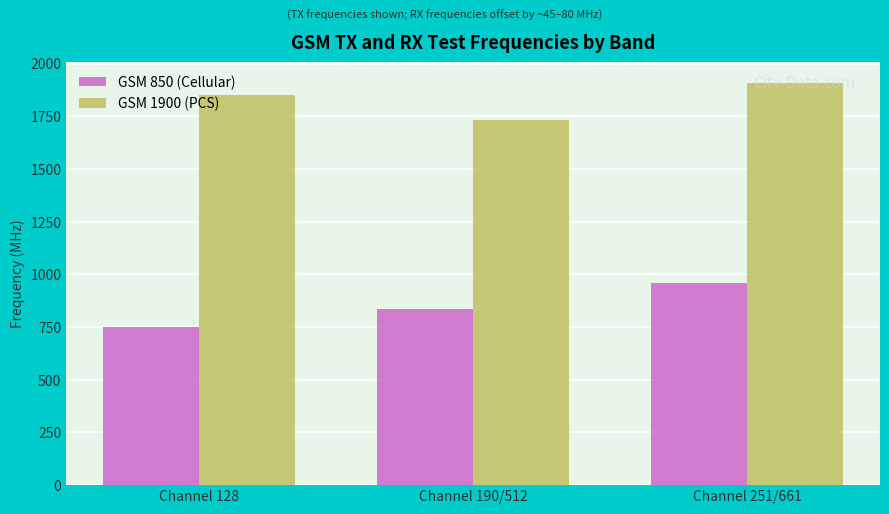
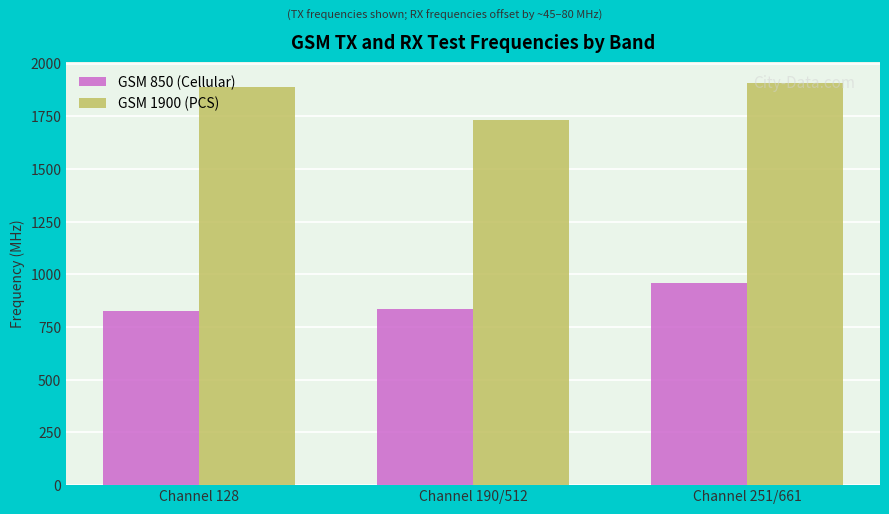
GSM 850 (Cellular), Channel 128: 750 -> 820
GSM 1900 (PCS), Channel 128: 1850 -> 1890
